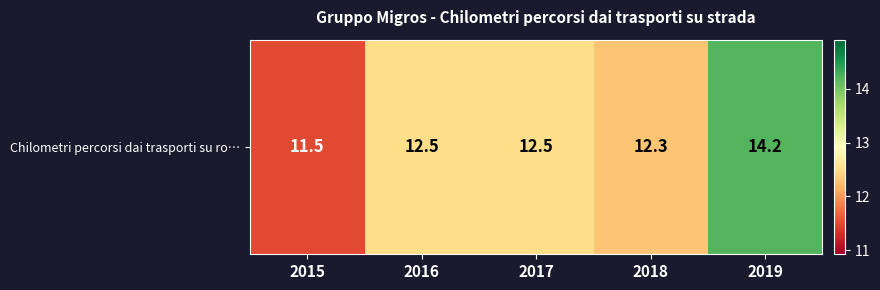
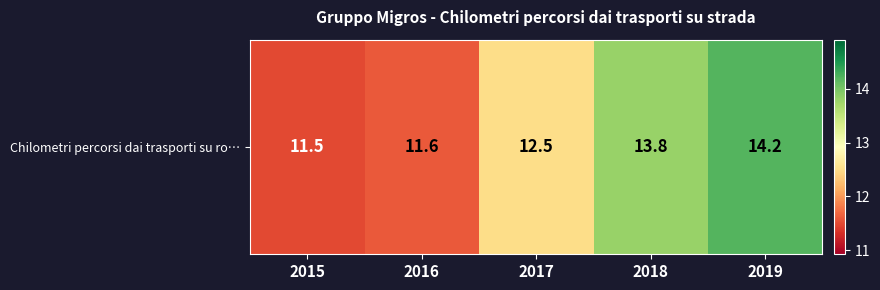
Chilometri percorsi dai trasporti su ro…, 2016: 12.5 -> 11.6
Chilometri percorsi dai trasporti su ro…, 2018: 12.3 -> 13.8
